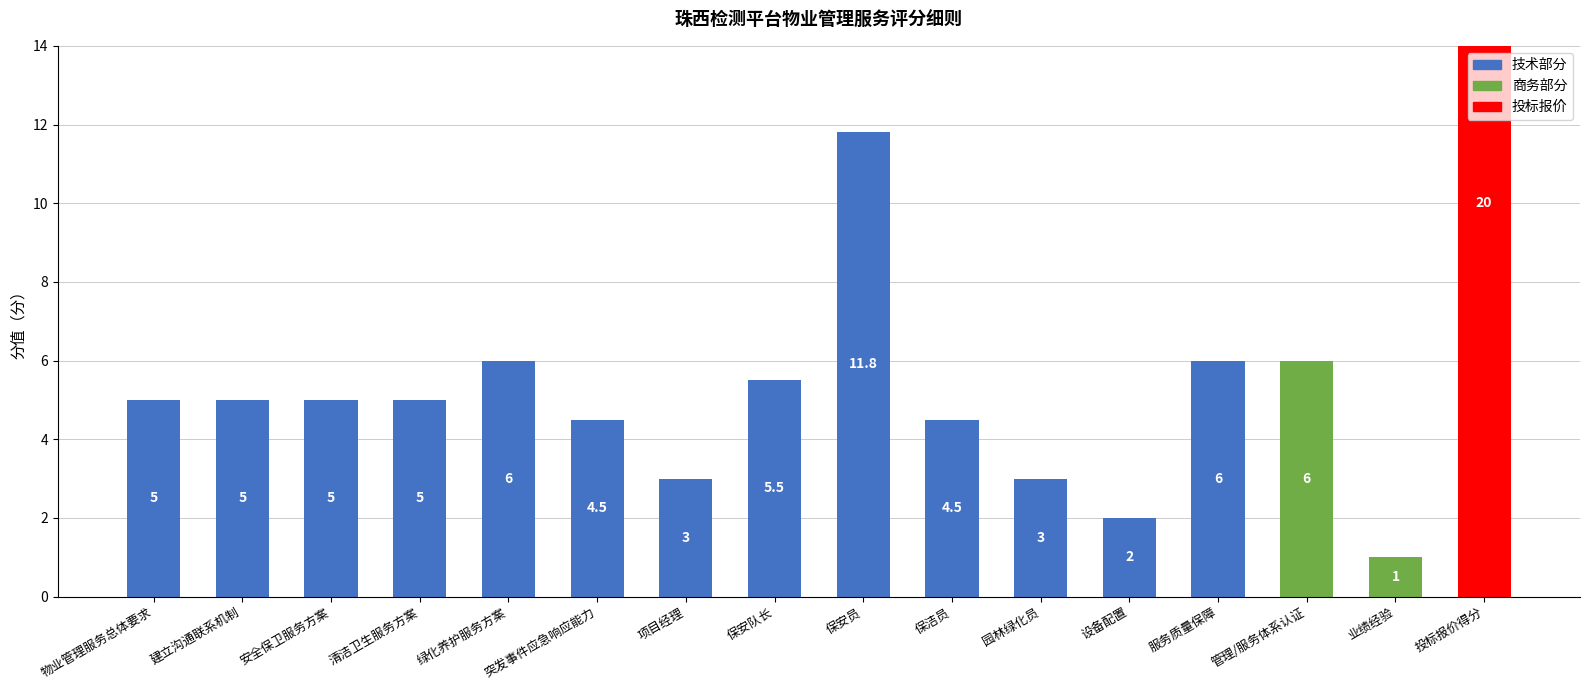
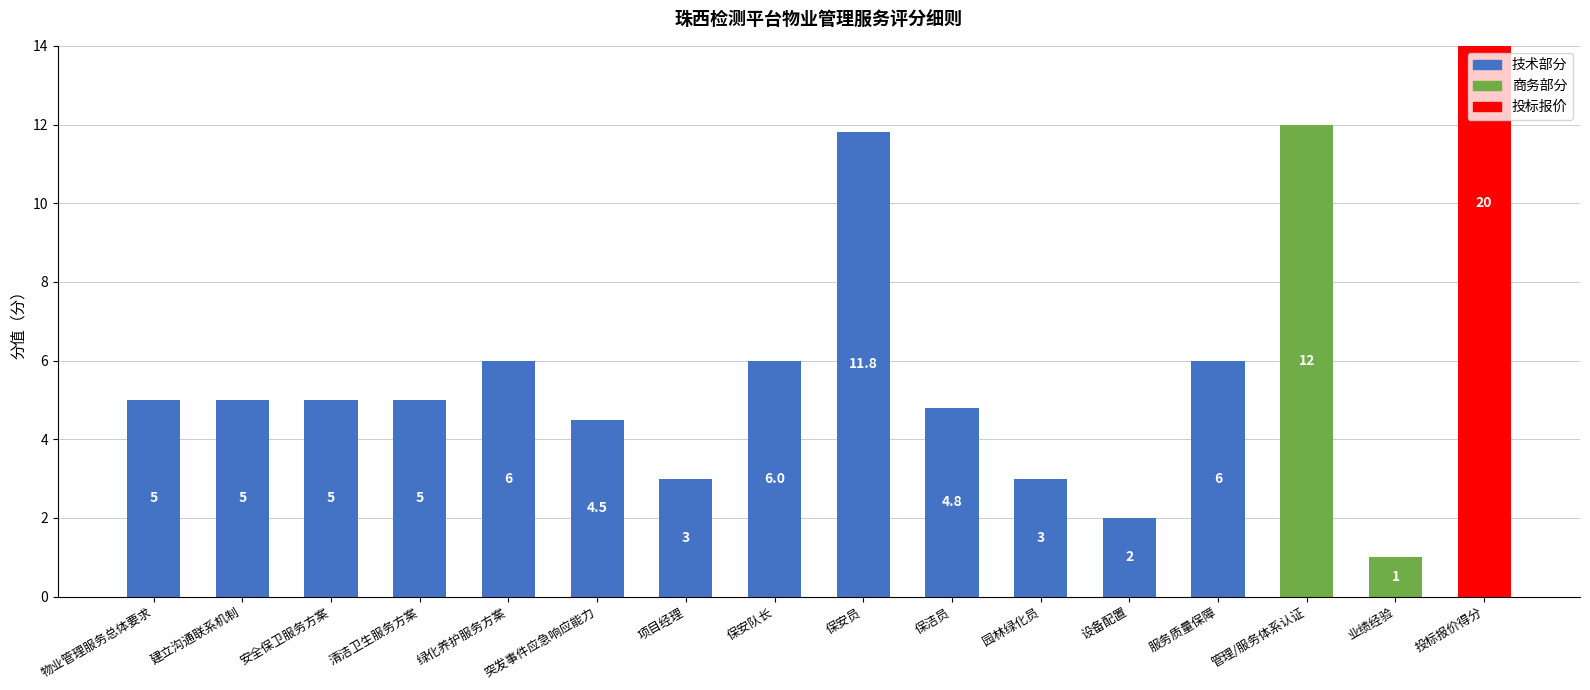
保安队长: 5.5 -> 6.0
保洁员: 4.5 -> 4.8
管理/服务体系认证: 6 -> 12
